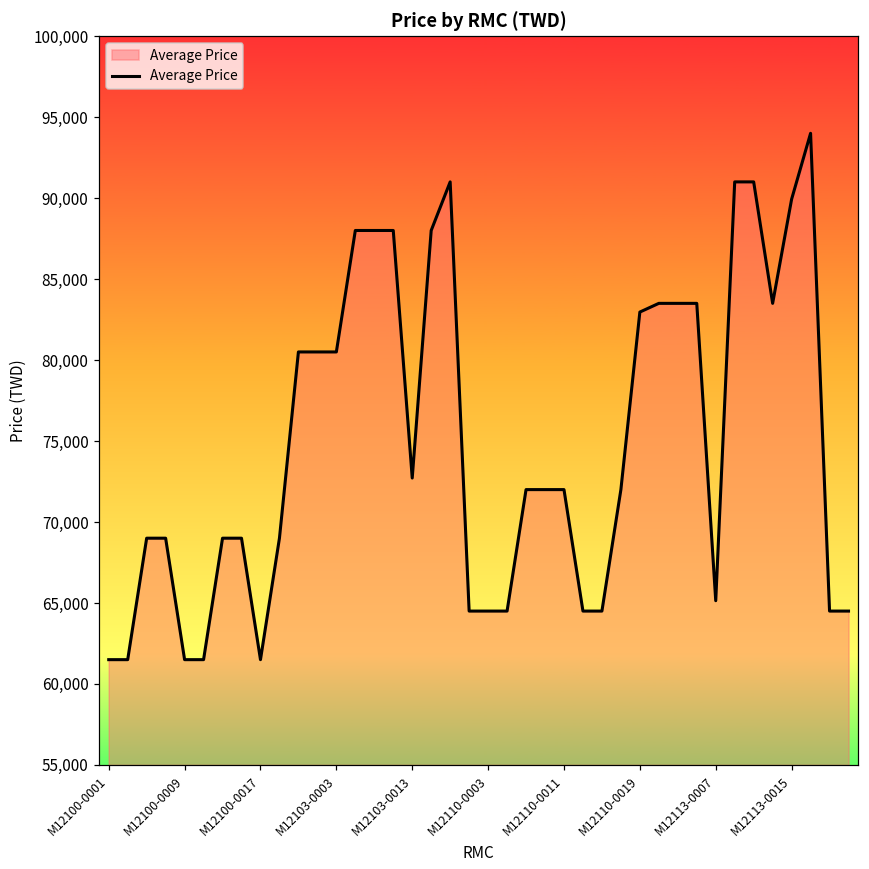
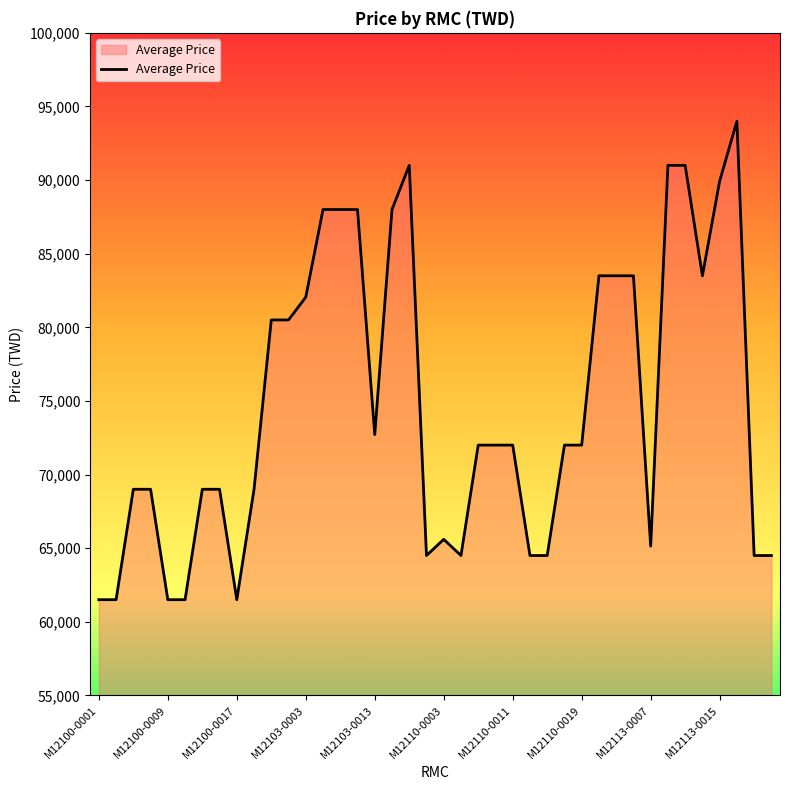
M12103-0003: 80,500 -> 82,100
M12110-0003: 64,500 -> 65,600
M12110-0019: 83,000 -> 72,000
